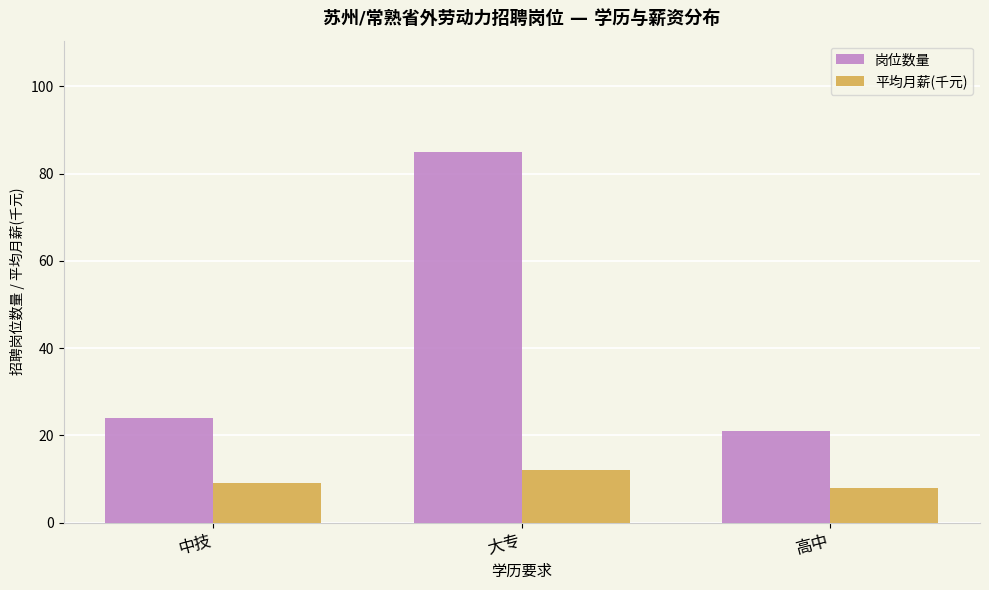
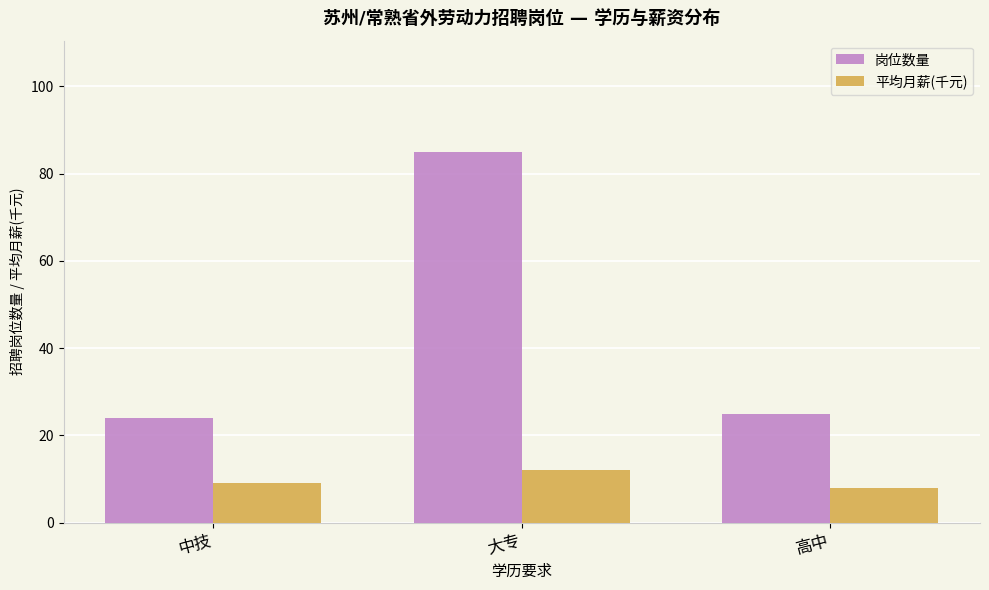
岗位数量, 高中: 21 -> 25
